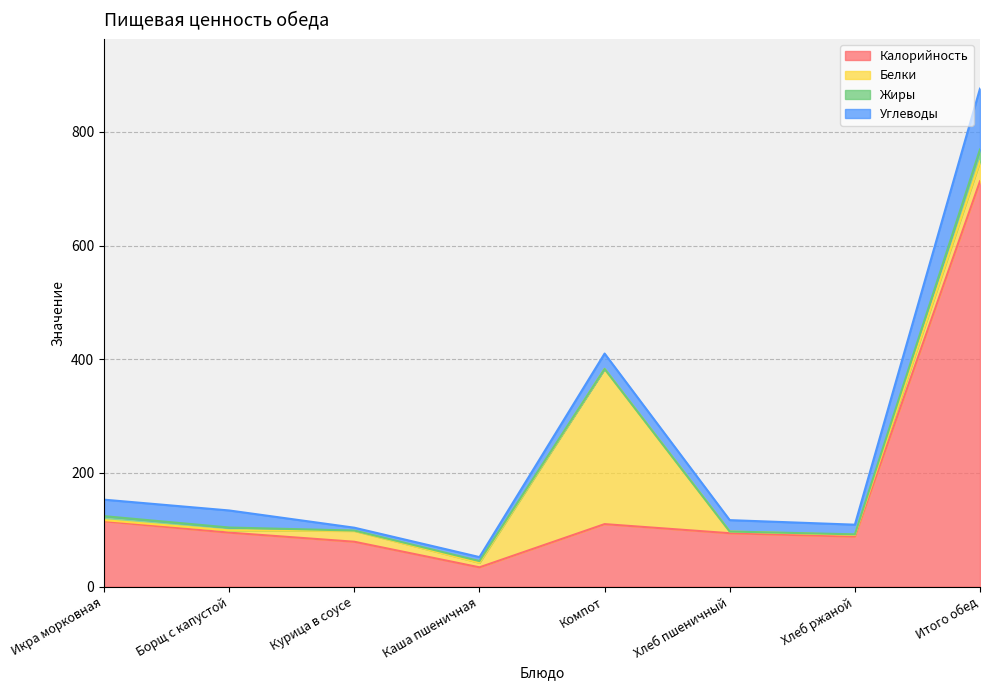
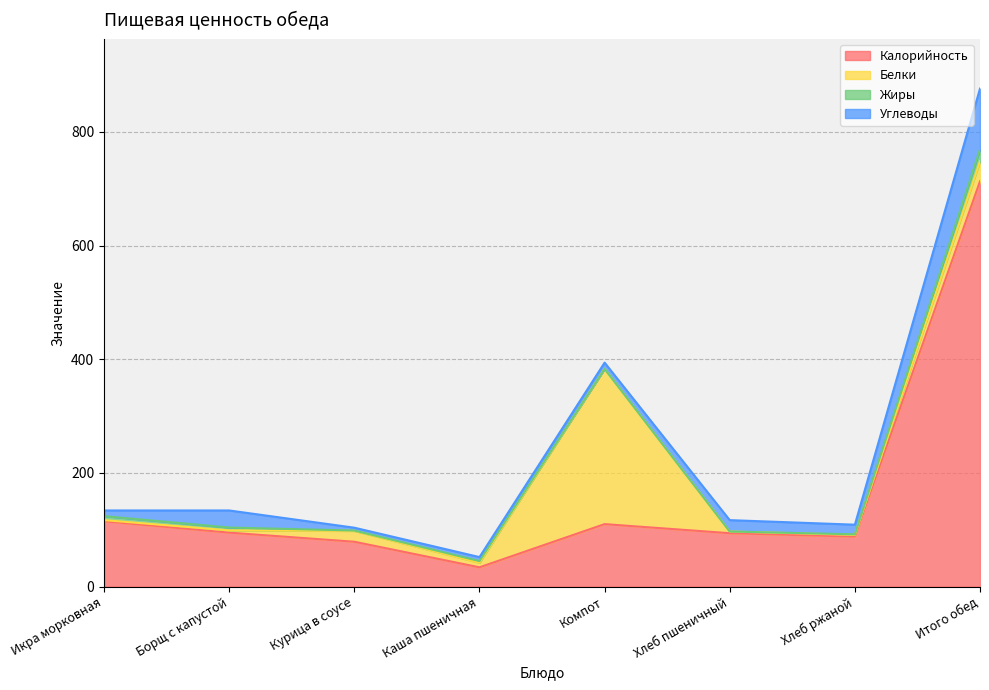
Углеводы, Икра морковная: 30 -> 10
Углеводы, Компот: 30 -> 10
